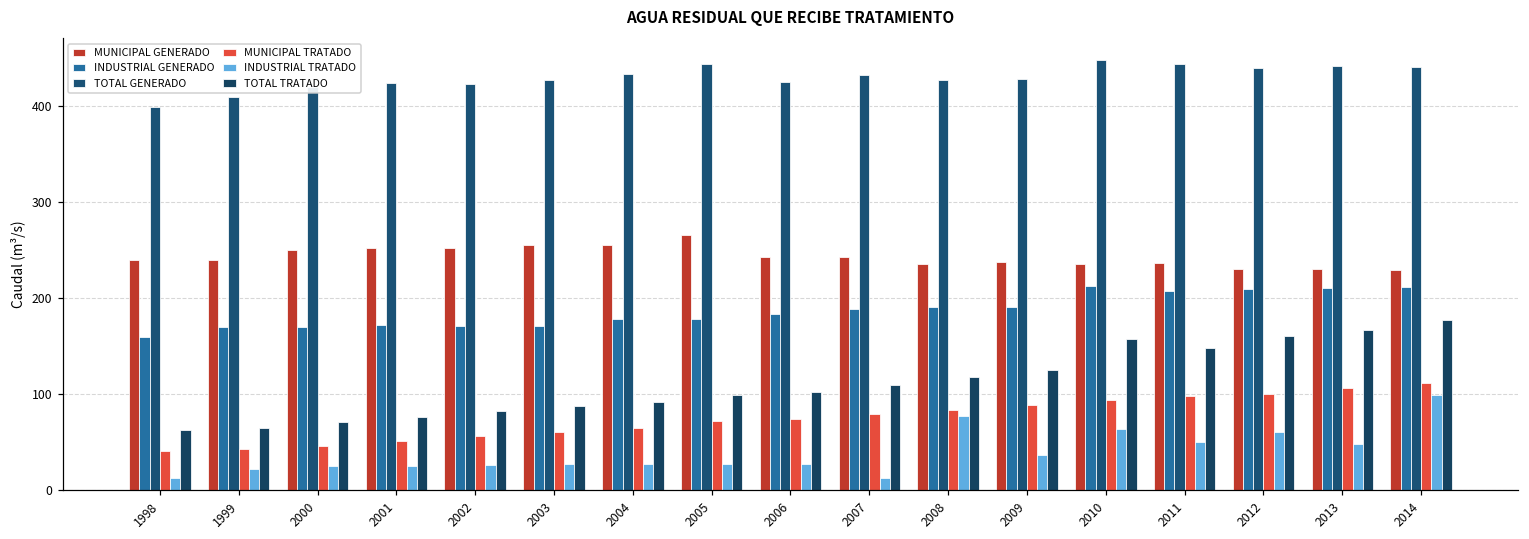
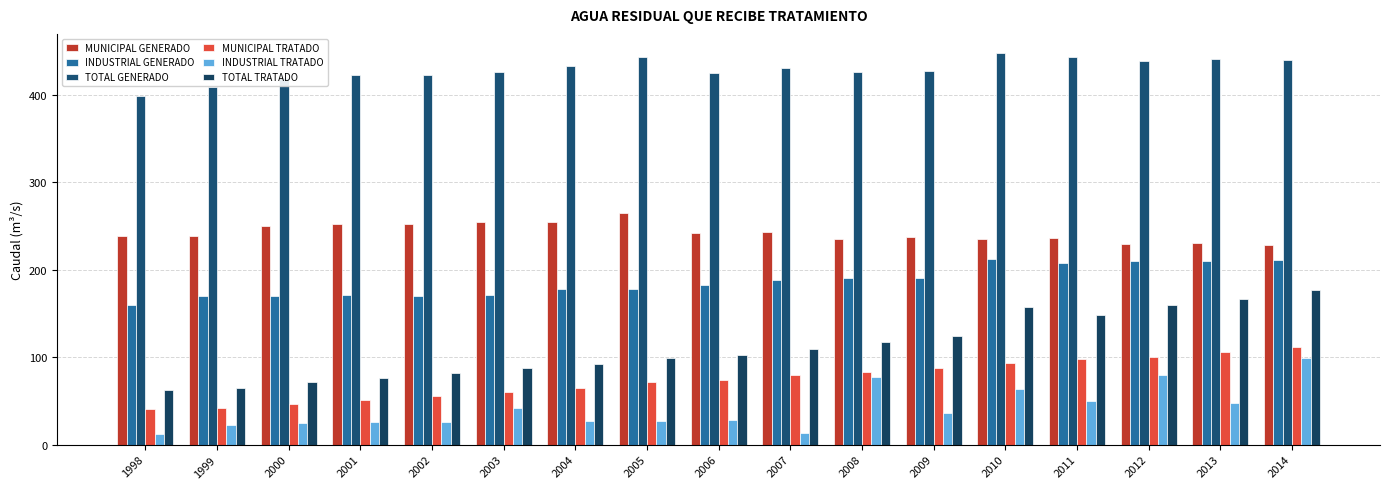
INDUSTRIAL TRATADO, 2003: 30 -> 40
INDUSTRIAL TRATADO, 2012: 60 -> 80
